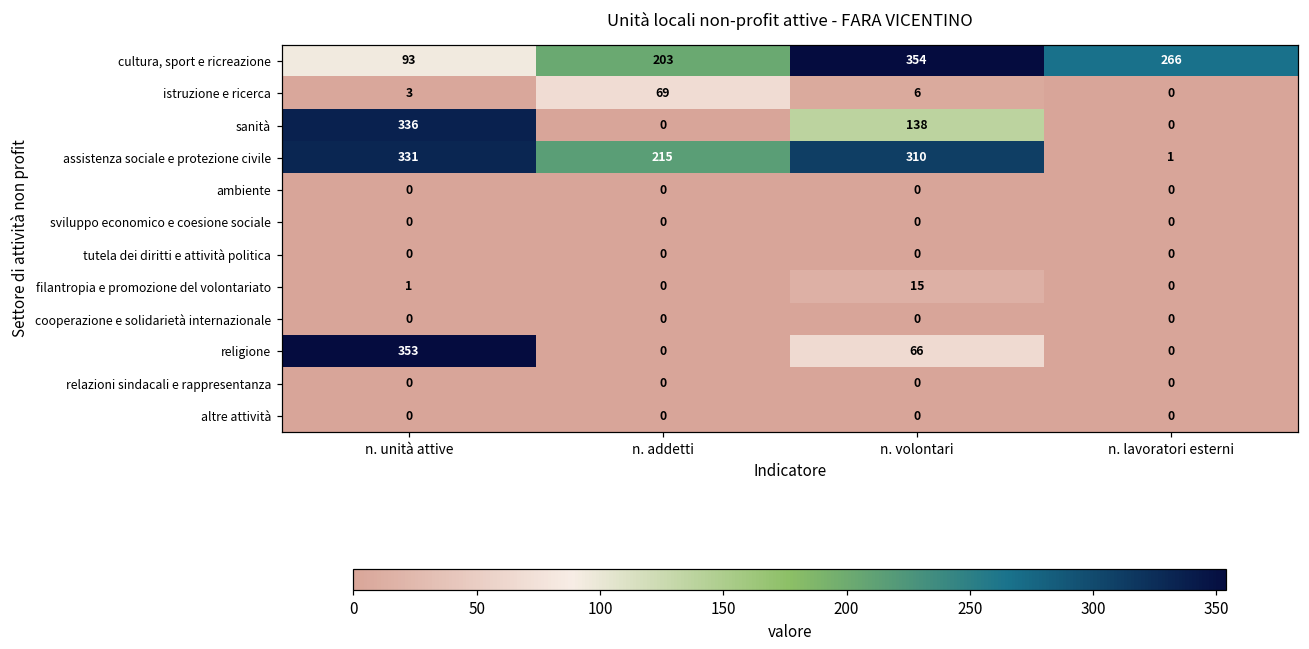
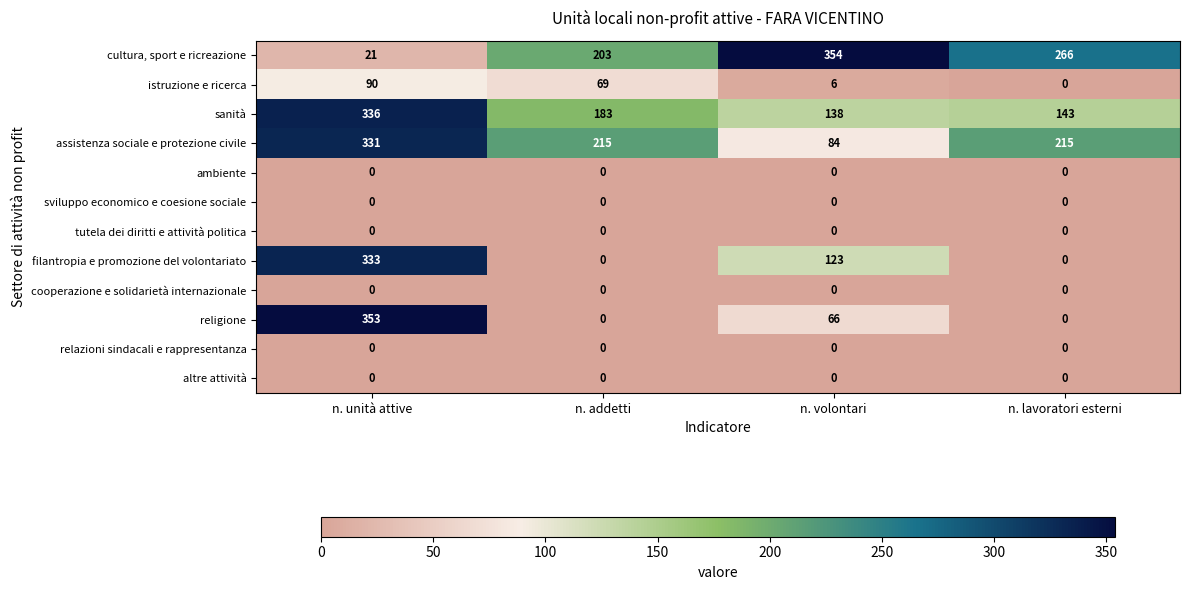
cultura, sport e ricreazione, n. unità attive: 93 -> 21
istruzione e ricerca, n. unità attive: 3 -> 90
sanità, n. addetti: 0 -> 183
sanità, n. lavoratori esterni: 0 -> 143
assistenza sociale e protezione civile, n. volontari: 310 -> 84
assistenza sociale e protezione civile, n. lavoratori esterni: 1 -> 215
filantropia e promozione del volontariato, n. unità attive: 1 -> 333
filantropia e promozione del volontariato, n. volontari: 15 -> 123
